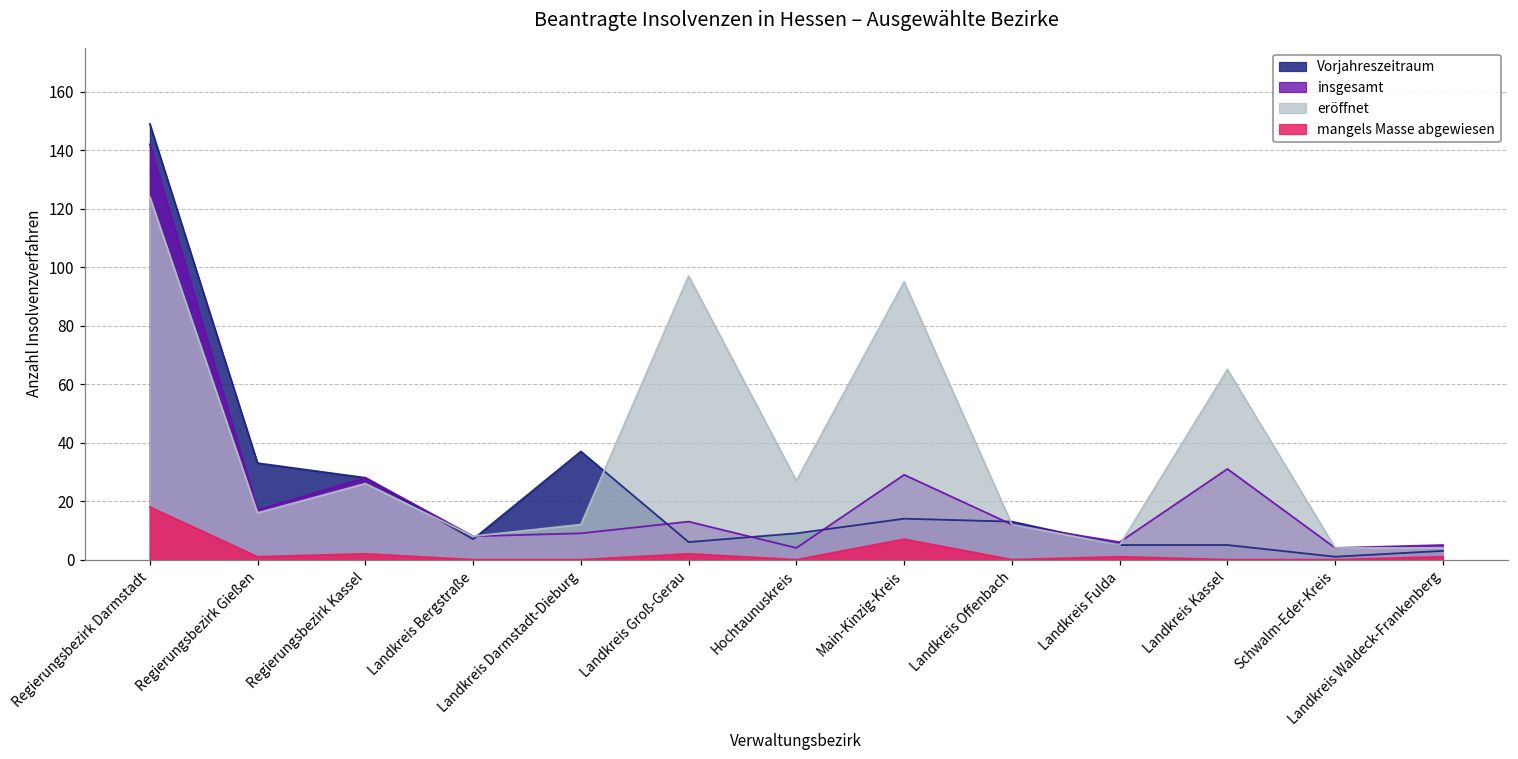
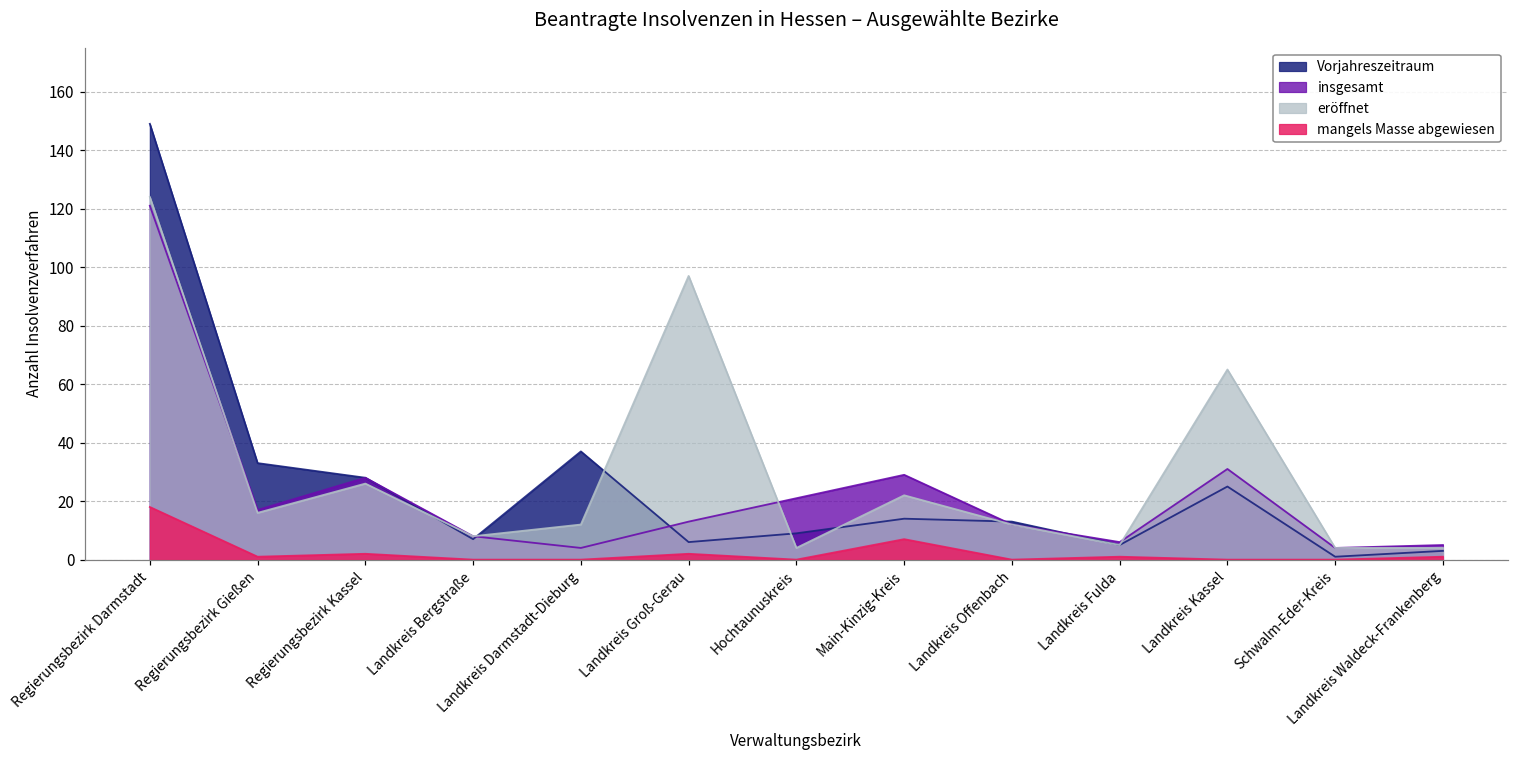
insgesamt, Regierungsbezirk Darmstadt: 142 -> 121
insgesamt, Landkreis Darmstadt-Dieburg: 9 -> 4
insgesamt, Hochtaunuskreis: 4 -> 21
eröffnet, Hochtaunuskreis: 27 -> 4
eröffnet, Main-Kinzig-Kreis: 95 -> 22
Vorjahreszeitraum, Landkreis Kassel: 5 -> 25
